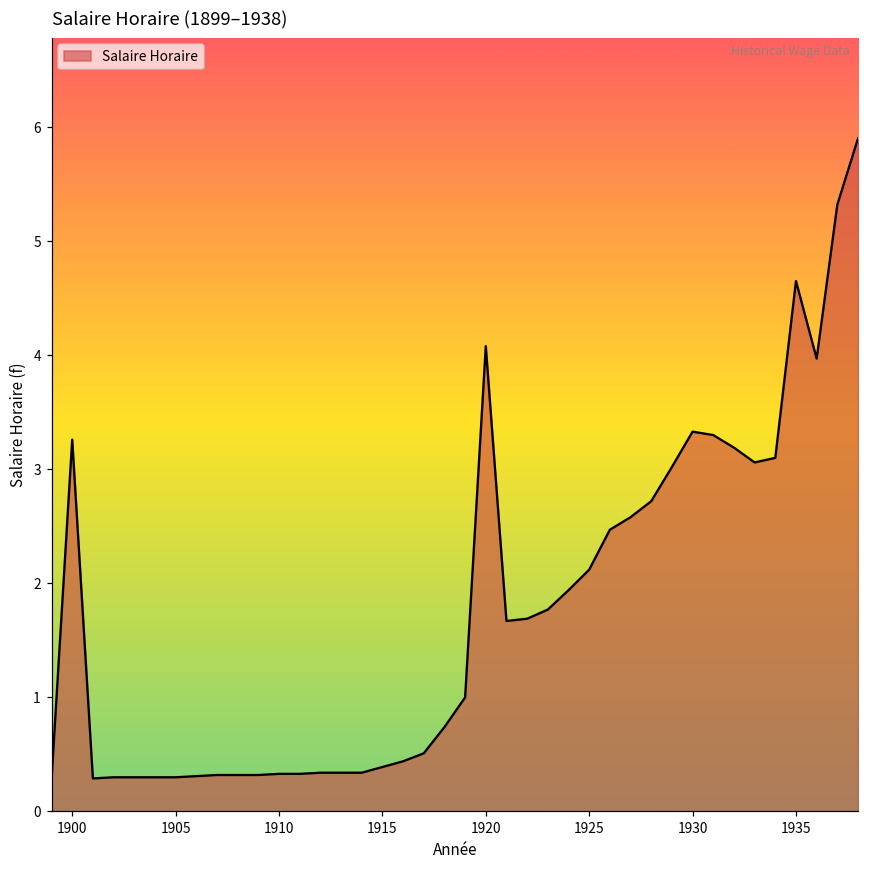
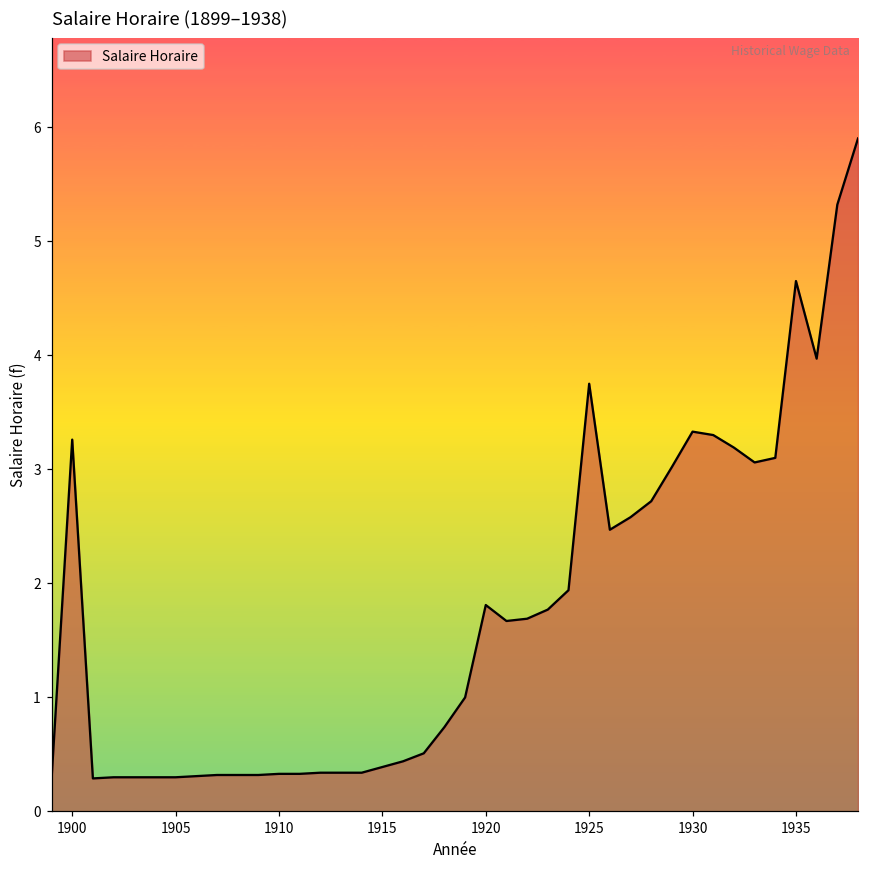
1920: 4.08 -> 1.81
1925: 2.12 -> 3.75
